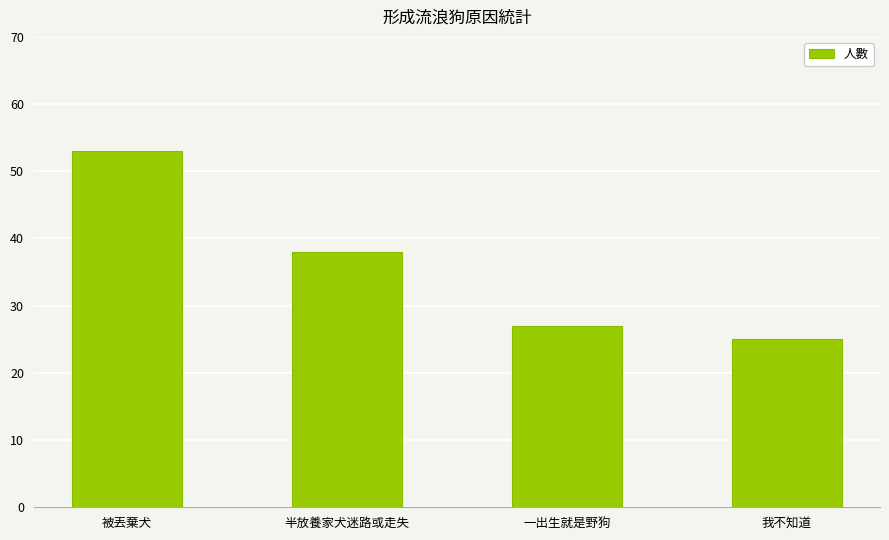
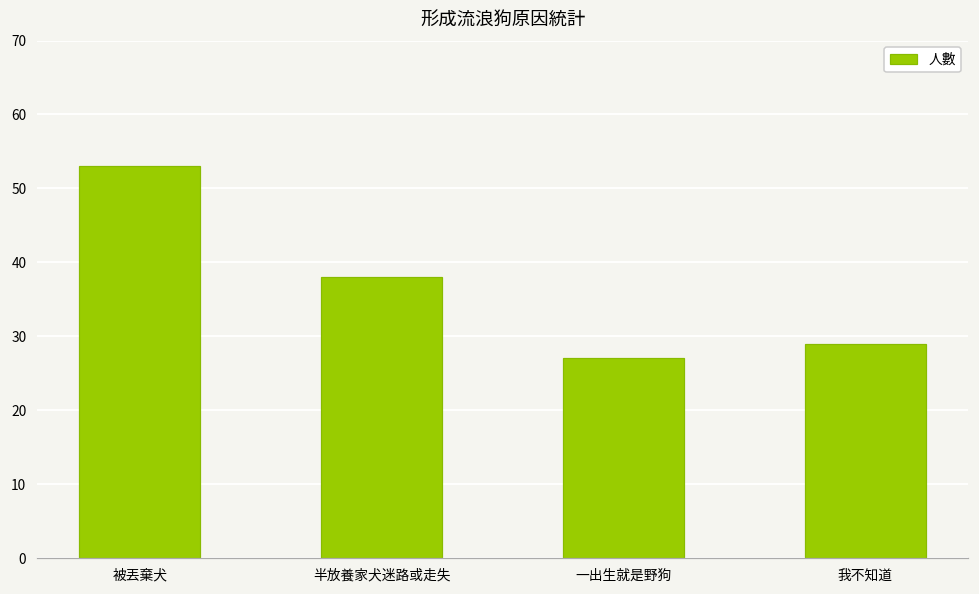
我不知道: 25 -> 29
